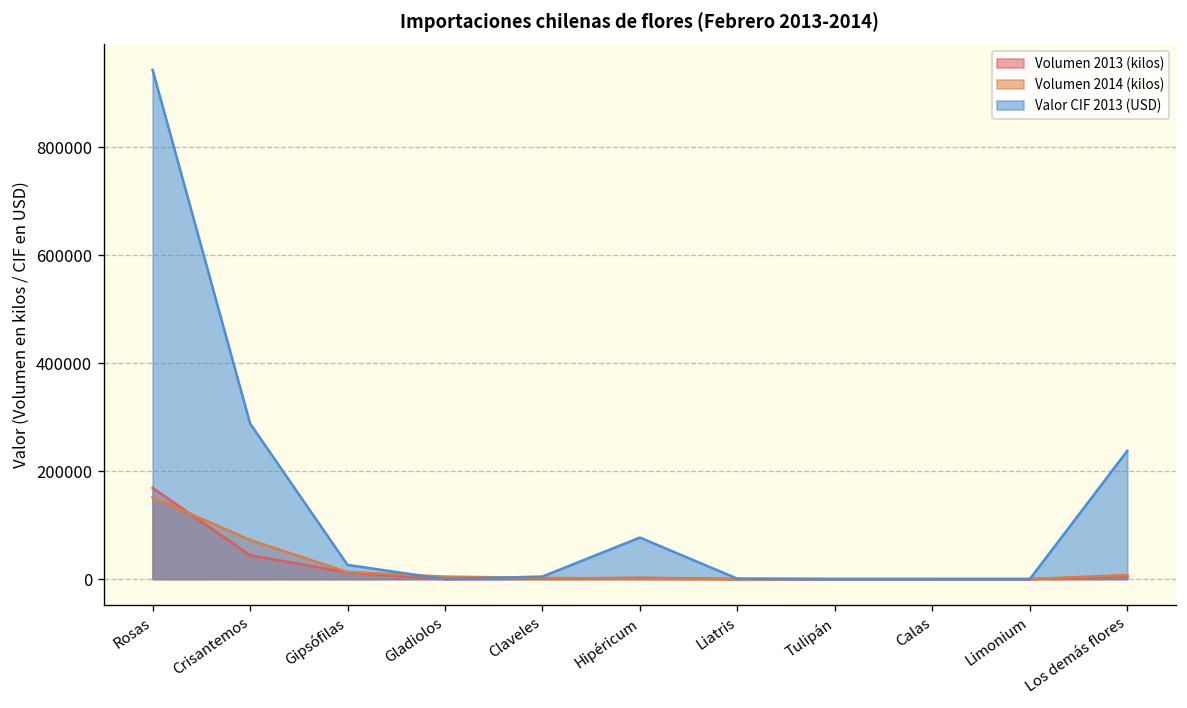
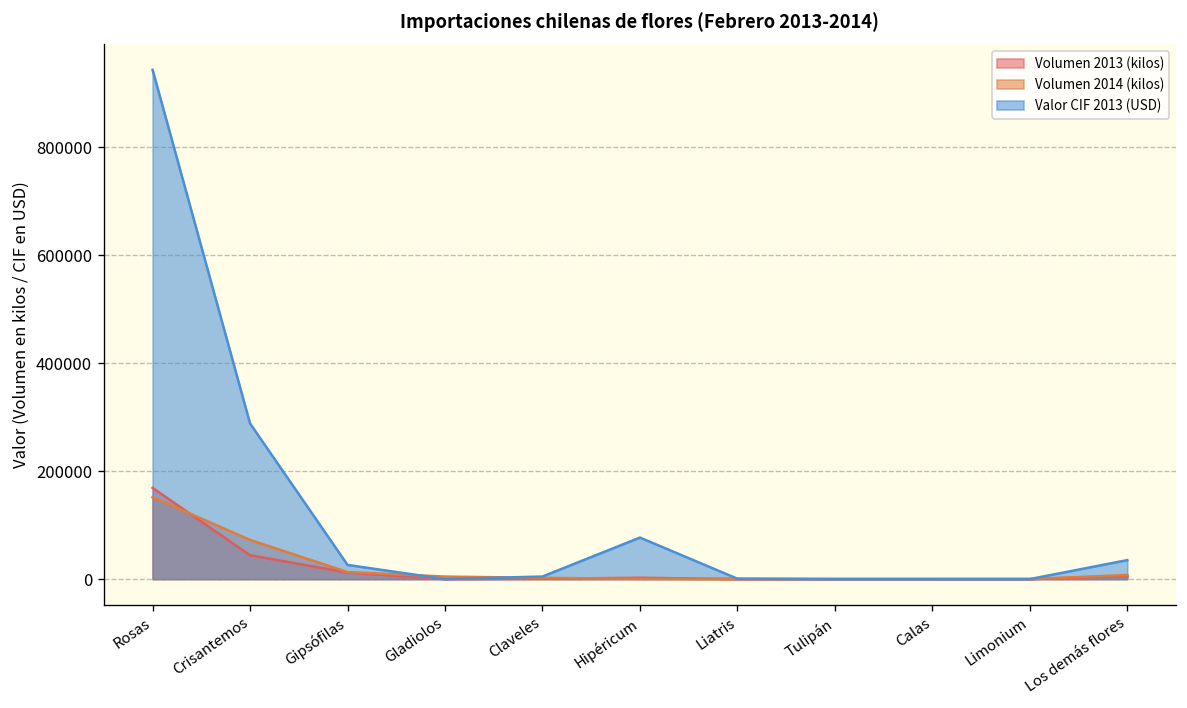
Valor CIF 2013 (USD), Los demás flores: 240000 -> 40000
